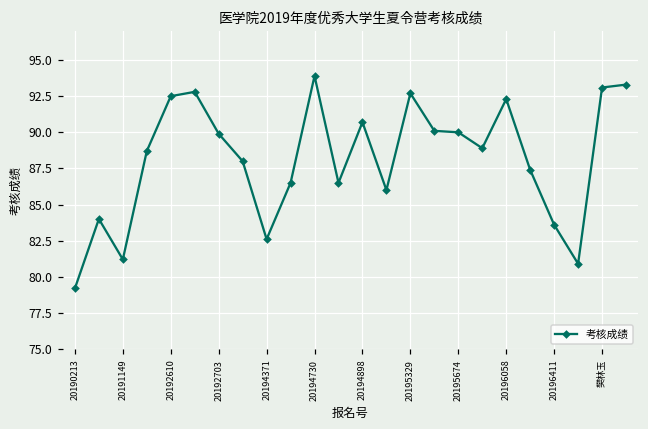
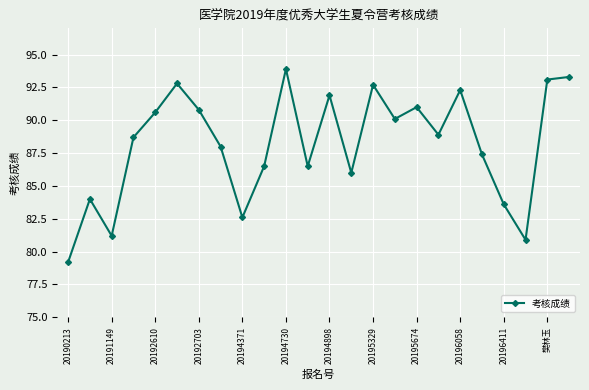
20192610: 92.5 -> 90.6
20192703: 89.9 -> 90.8
20194898: 90.7 -> 91.9
20195674: 90 -> 91
